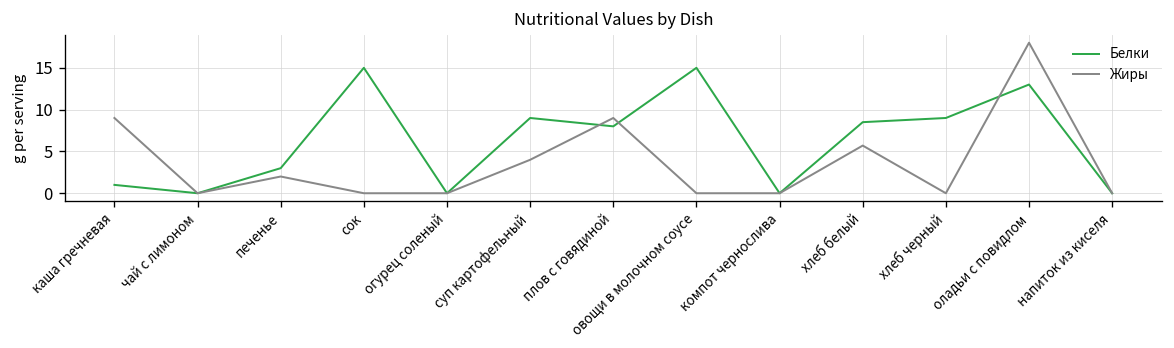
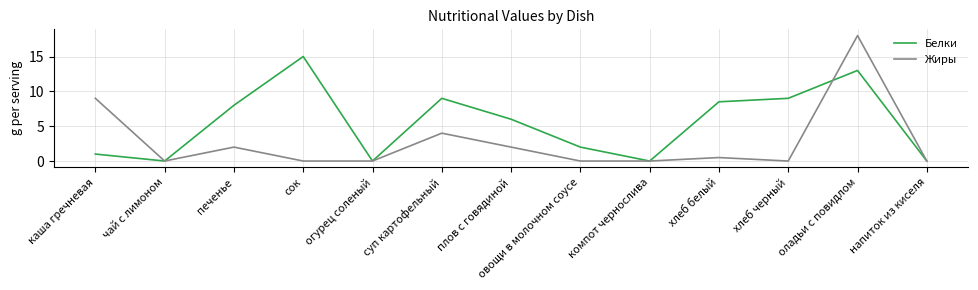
Белки, печенье: 3 -> 8
Белки, плов с говядиной: 8 -> 6
Жиры, плов с говядиной: 9 -> 2
Белки, овощи в молочном соусе: 15 -> 2
Жиры, хлеб белый: 6 -> 1
